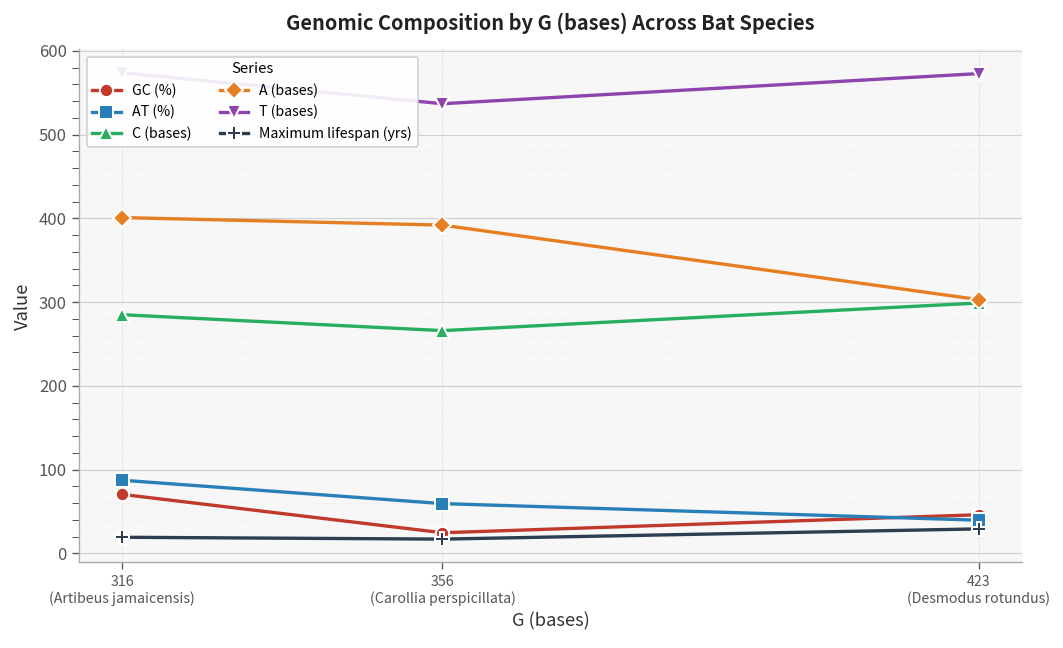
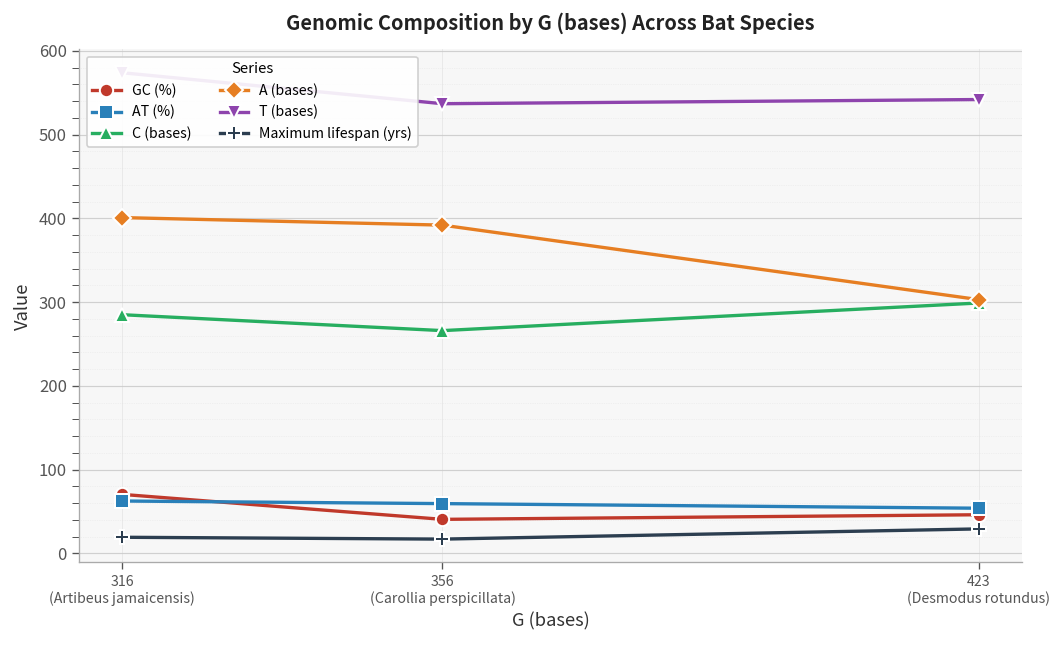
AT (%), 316 (Artibeus jamaicensis): 90 -> 60
GC (%), 356 (Carollia perspicillata): 20 -> 40
AT (%), 423 (Desmodus rotundus): 40 -> 50
T (bases), 423 (Desmodus rotundus): 570 -> 540
